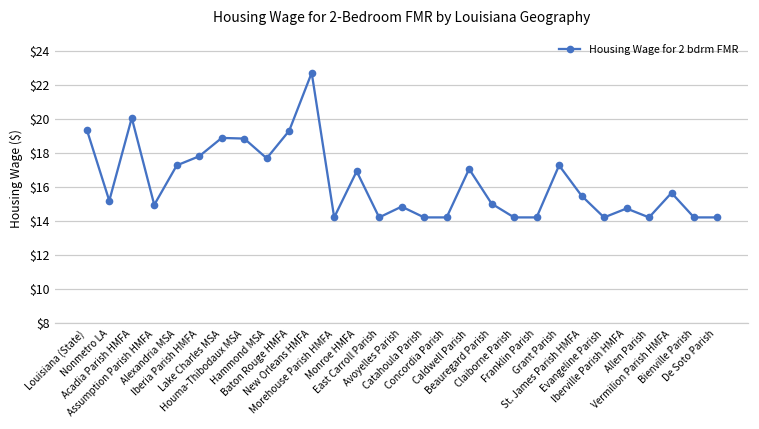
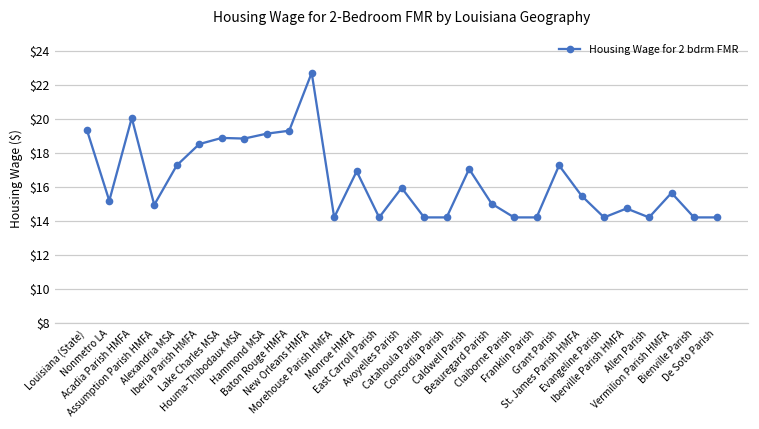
Iberia Parish HMFA: $17.8 -> $18.5
Hammond MSA: $17.7 -> $19.2
Avoyelles Parish: $14.9 -> $16.0
